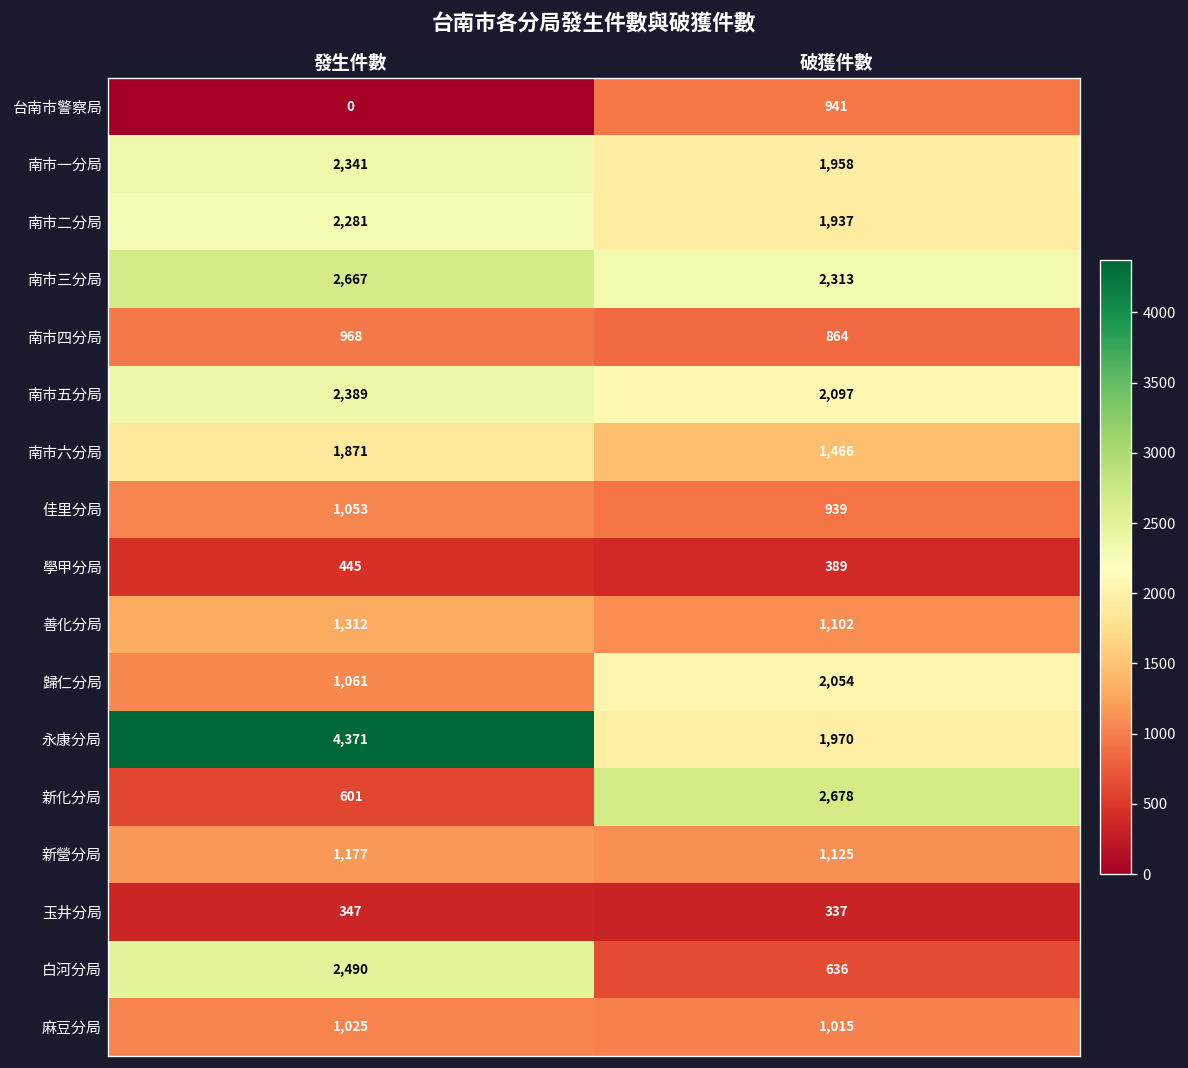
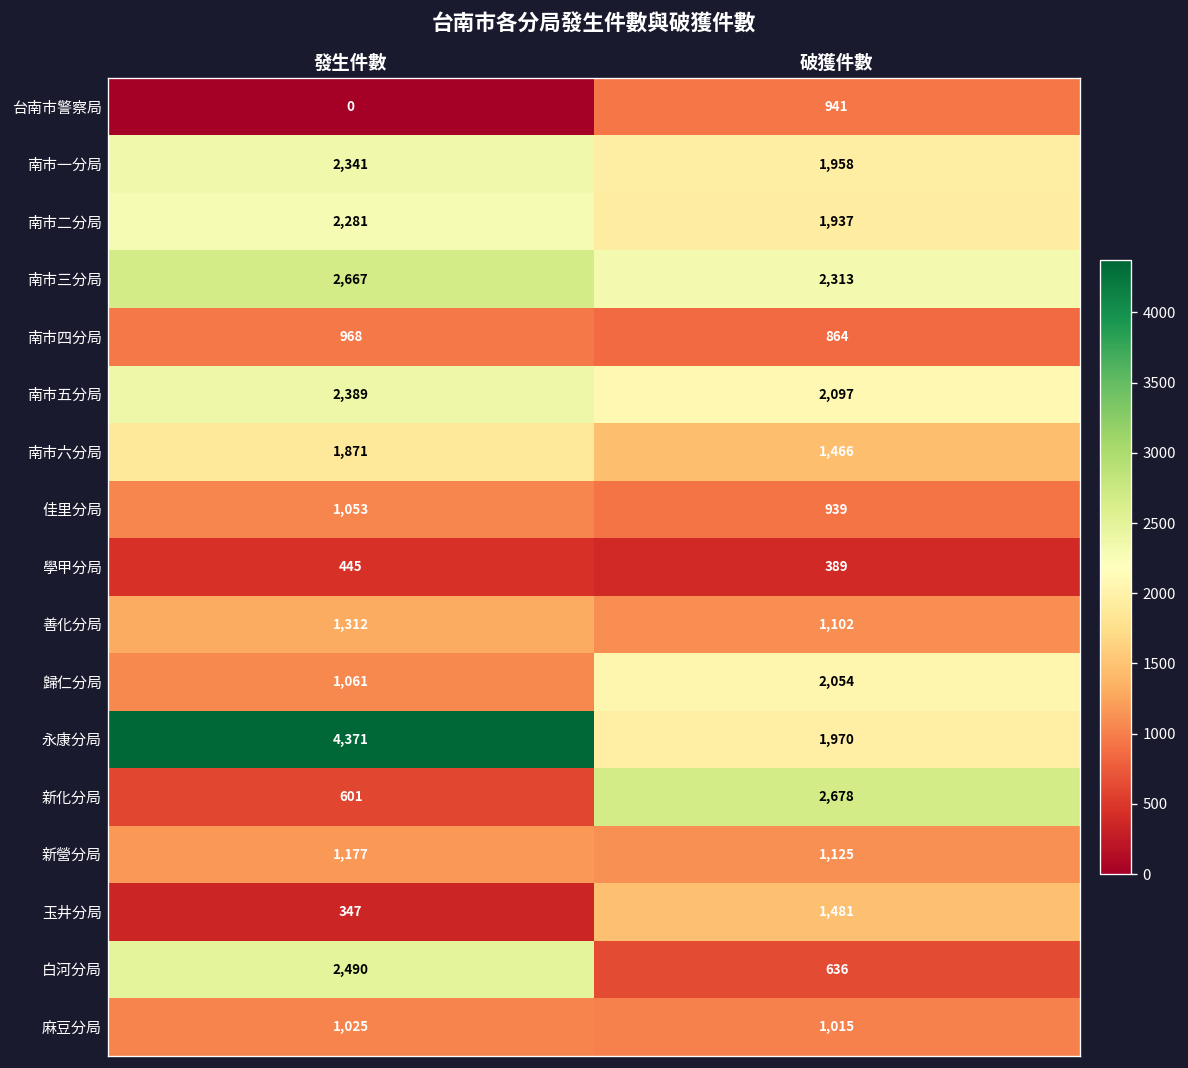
玉井分局, 破獲件數: 337 -> 1,481
